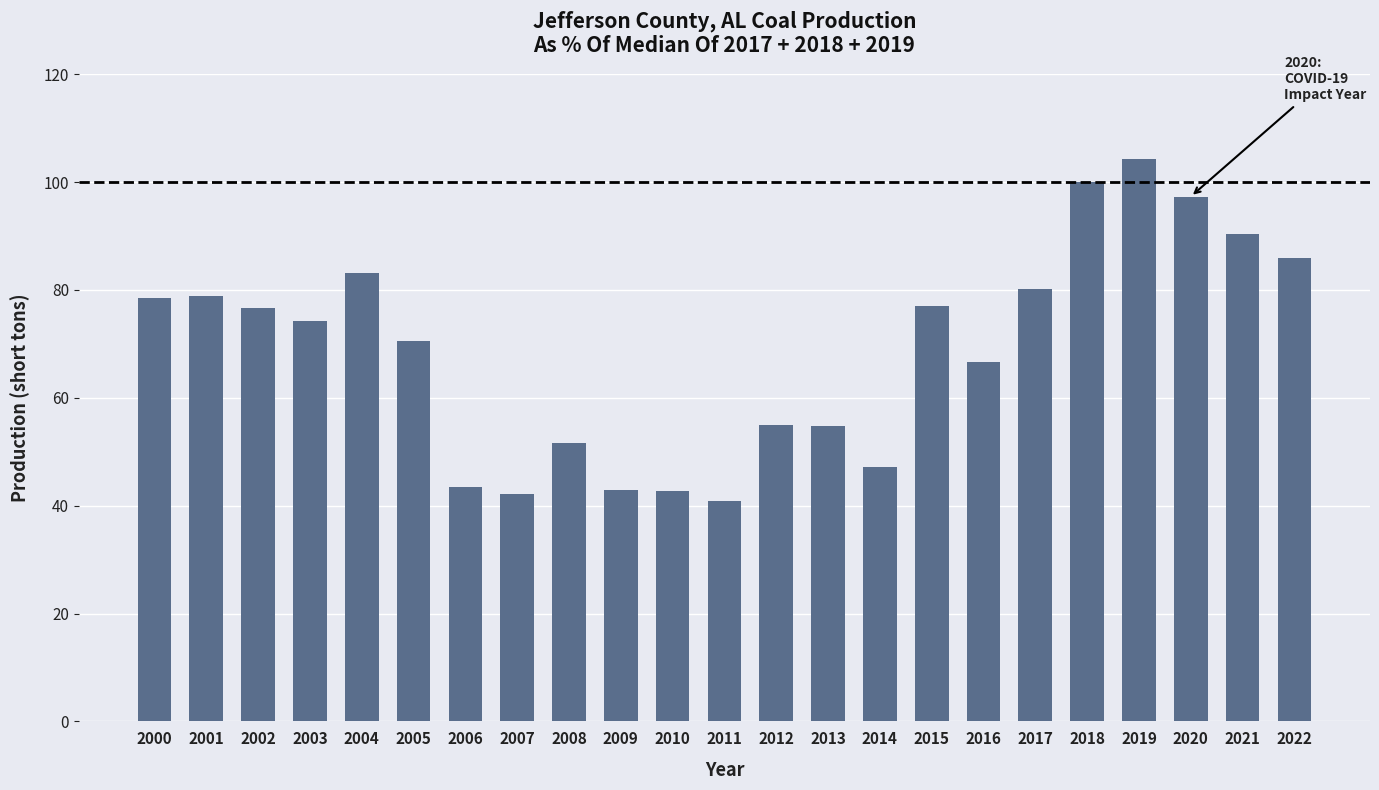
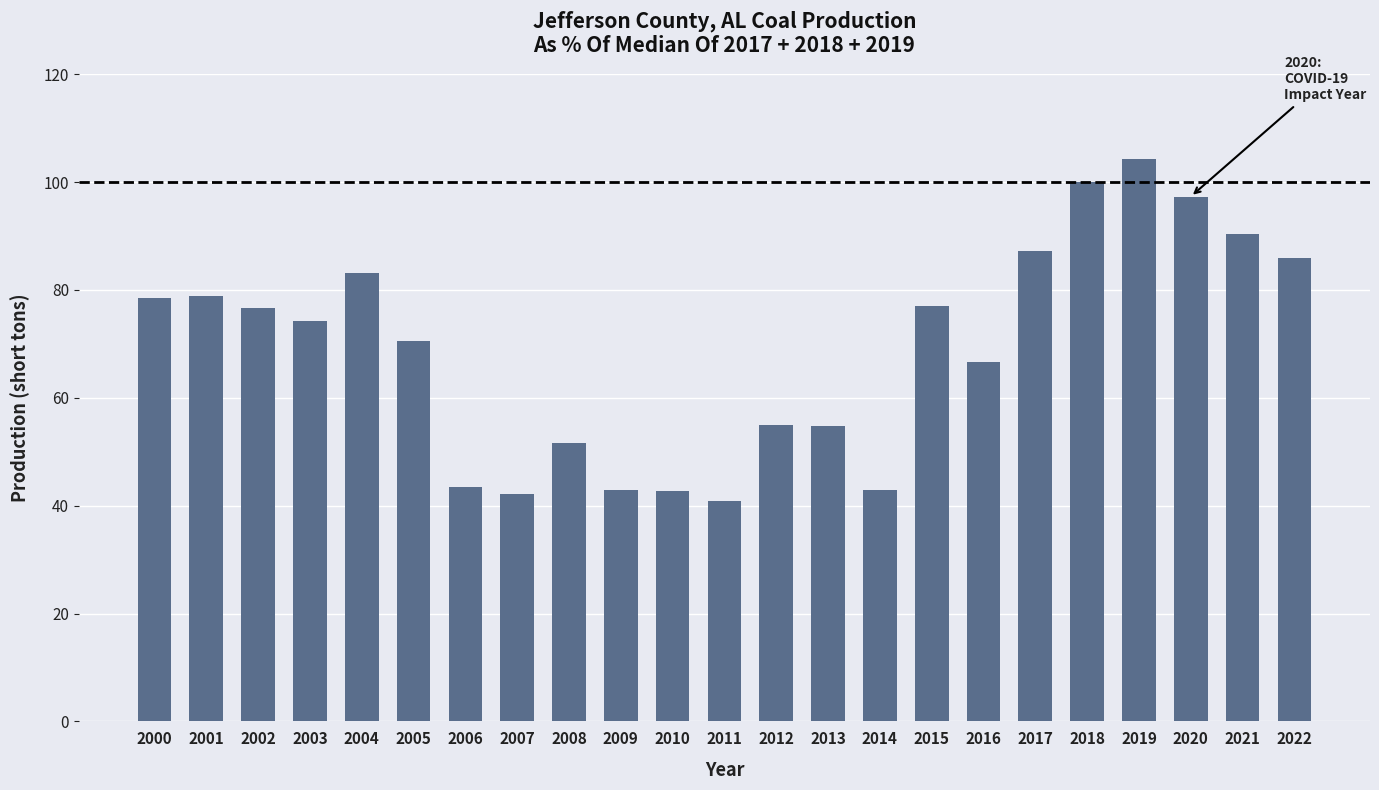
2014: 47 -> 43
2017: 80 -> 87
